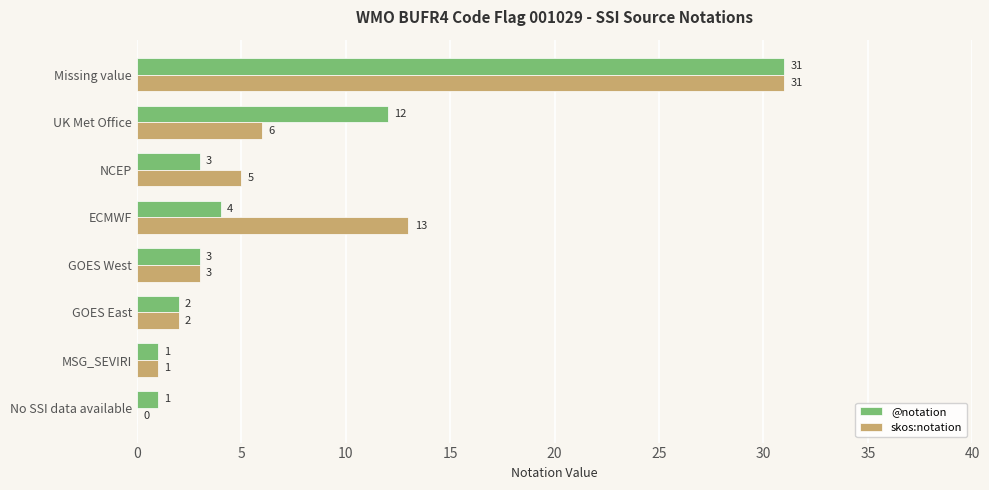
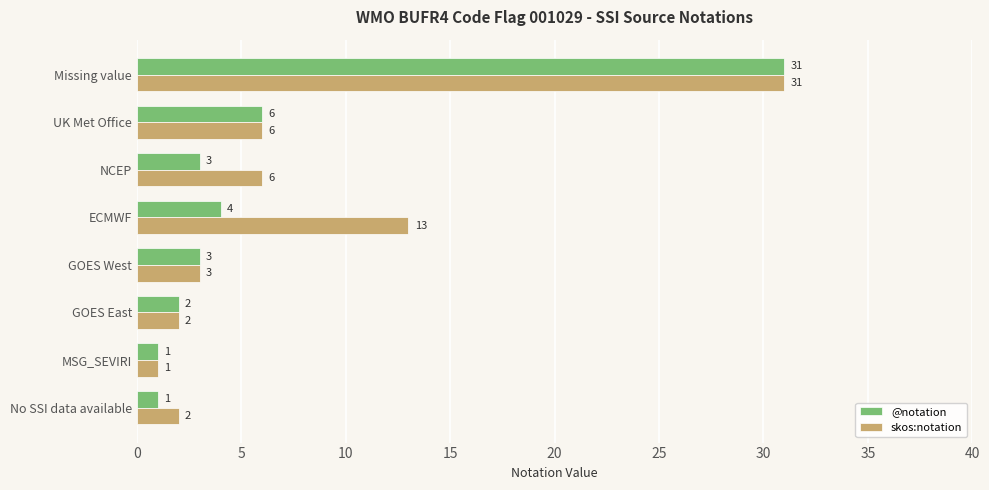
@notation, UK Met Office: 12 -> 6
skos:notation, NCEP: 5 -> 6
skos:notation, No SSI data available: 0 -> 2
